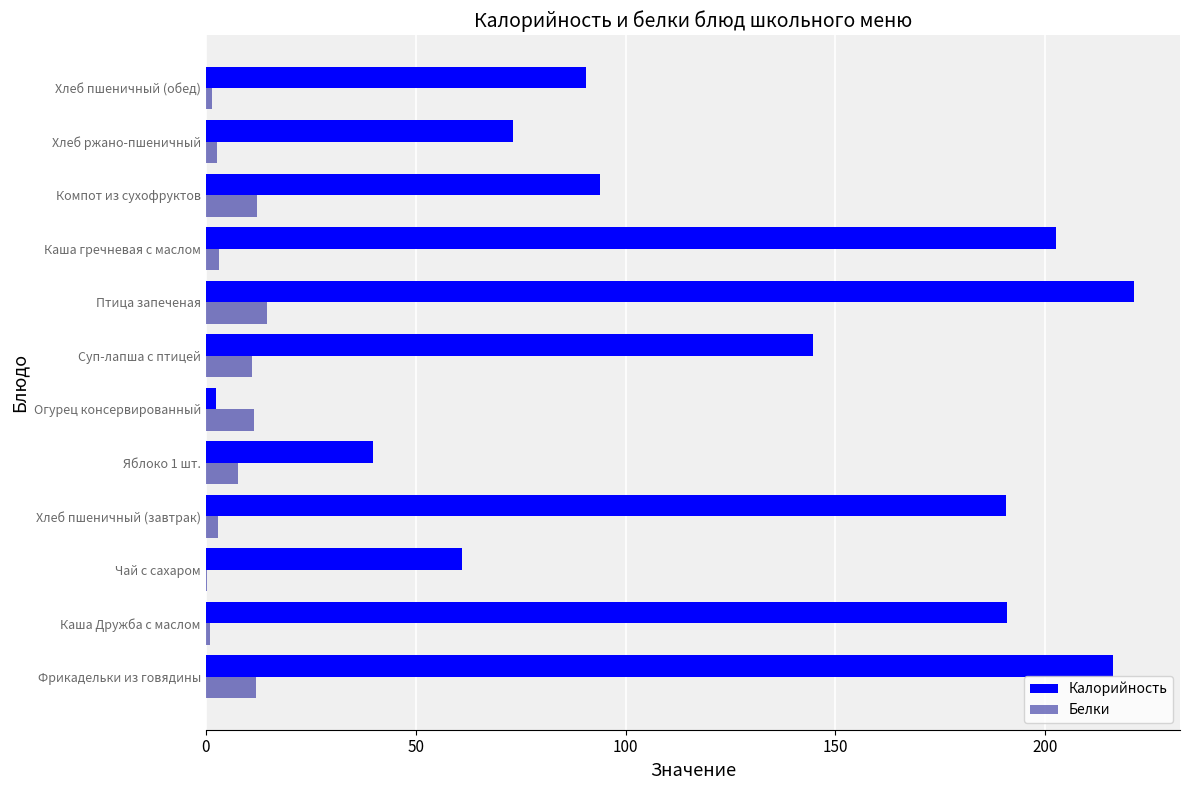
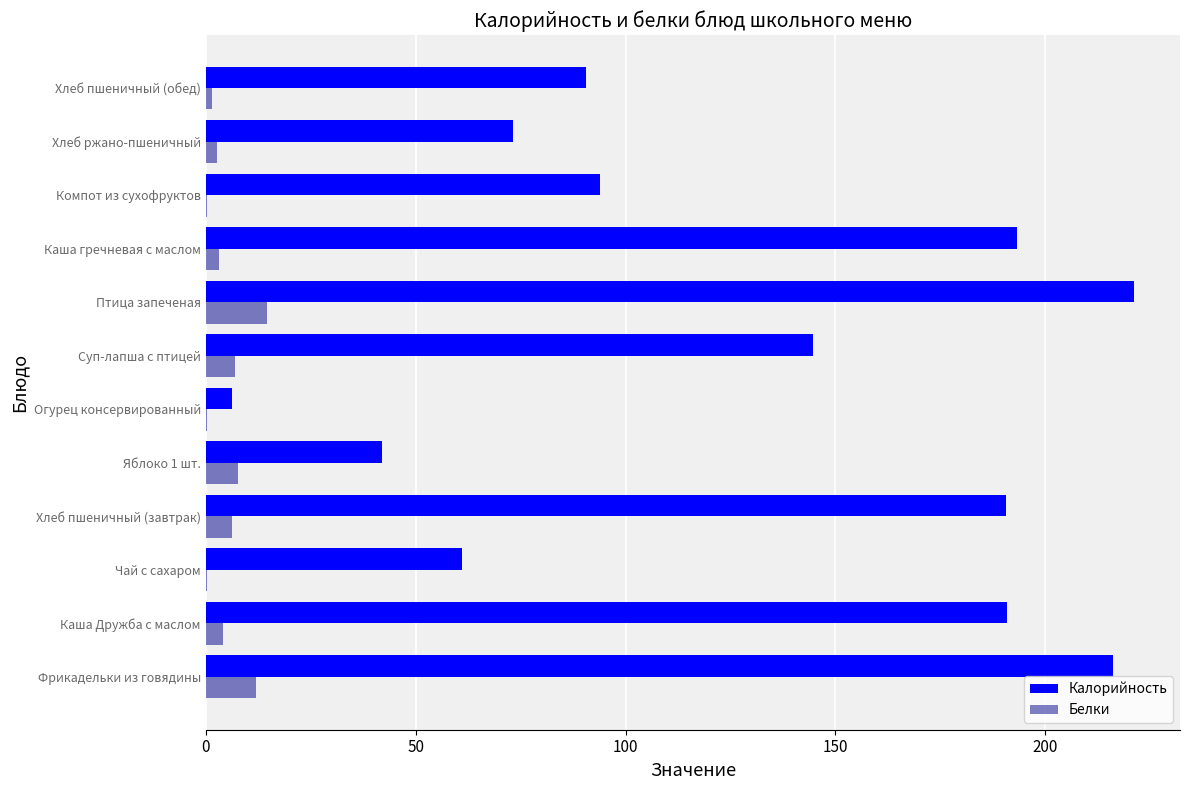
Белки, Компот из сухофруктов: 12 -> 0
Калорийность, Каша гречневая с маслом: 202 -> 193
Белки, Суп-лапша с птицей: 11 -> 7
Калорийность, Огурец консервированный: 2 -> 6
Белки, Огурец консервированный: 12 -> 0
Калорийность, Яблоко 1 шт.: 40 -> 42
Белки, Хлеб пшеничный (завтрак): 3 -> 6
Белки, Каша Дружба с маслом: 1 -> 4
